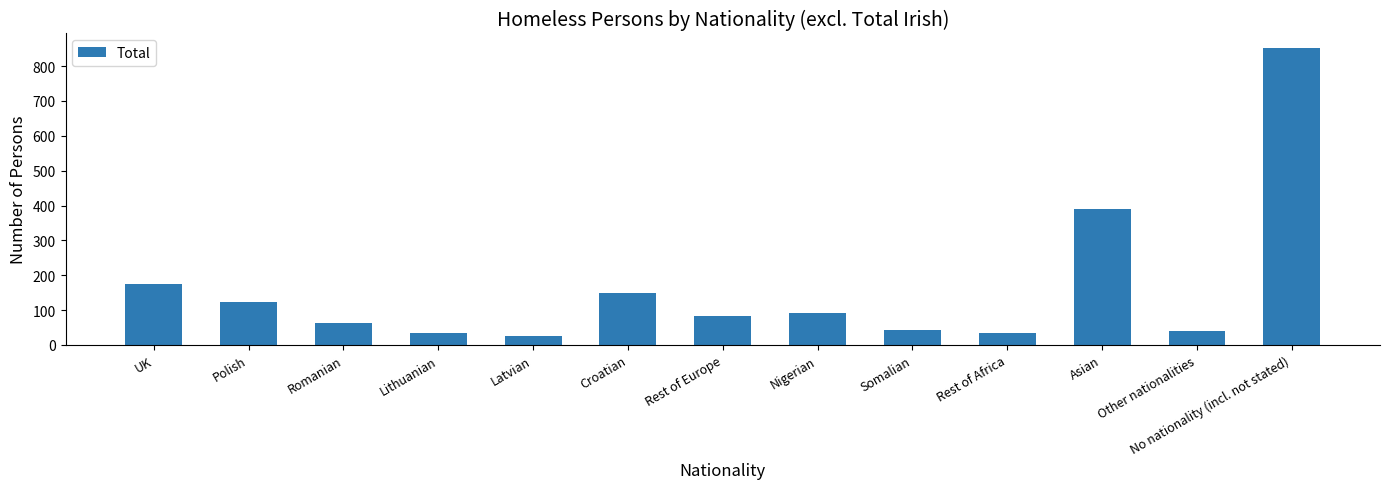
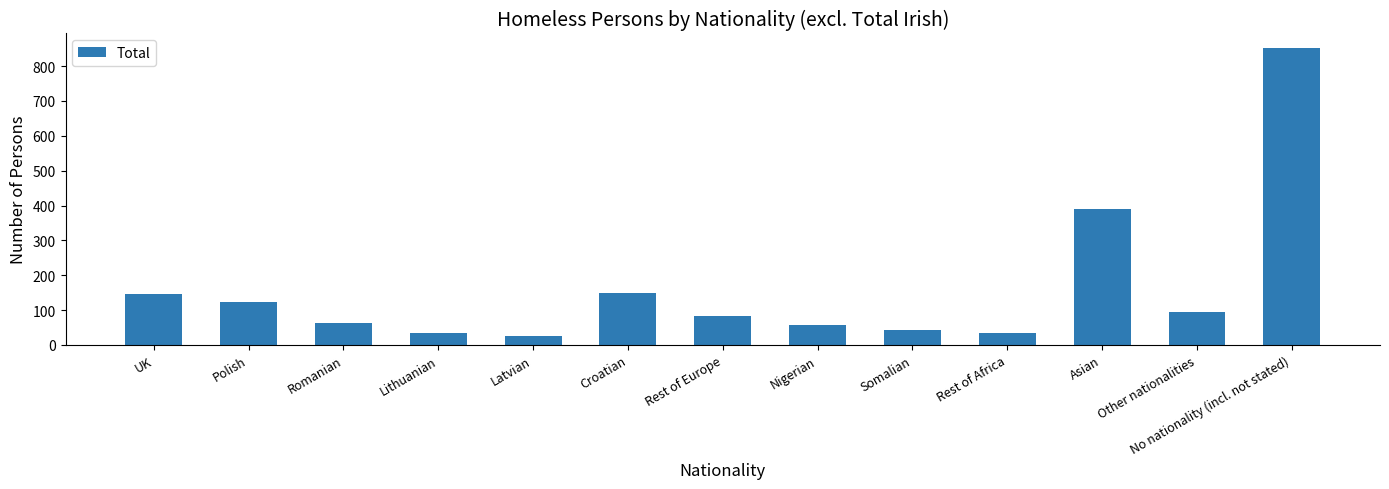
UK: 180 -> 150
Nigerian: 90 -> 60
Other nationalities: 40 -> 100
